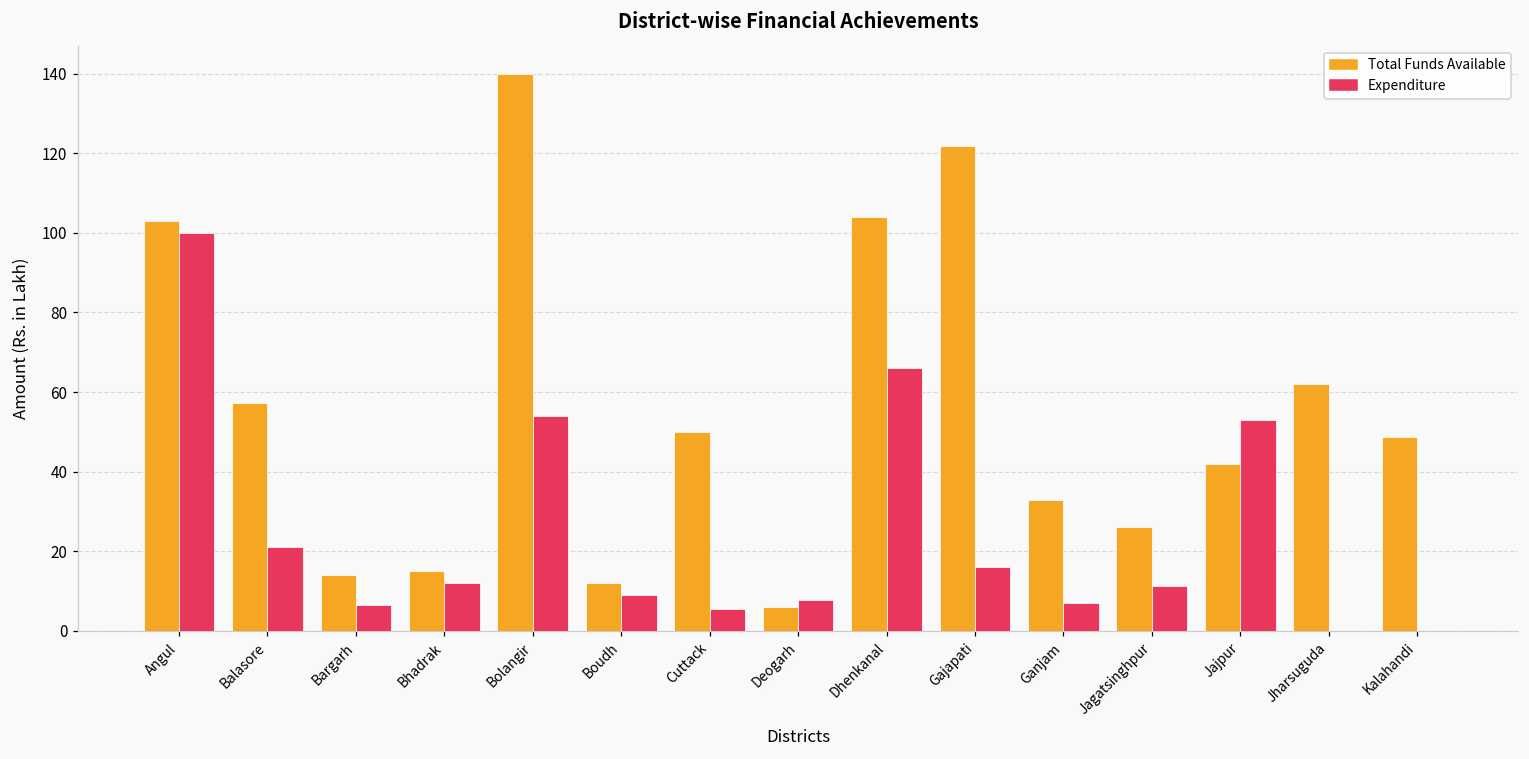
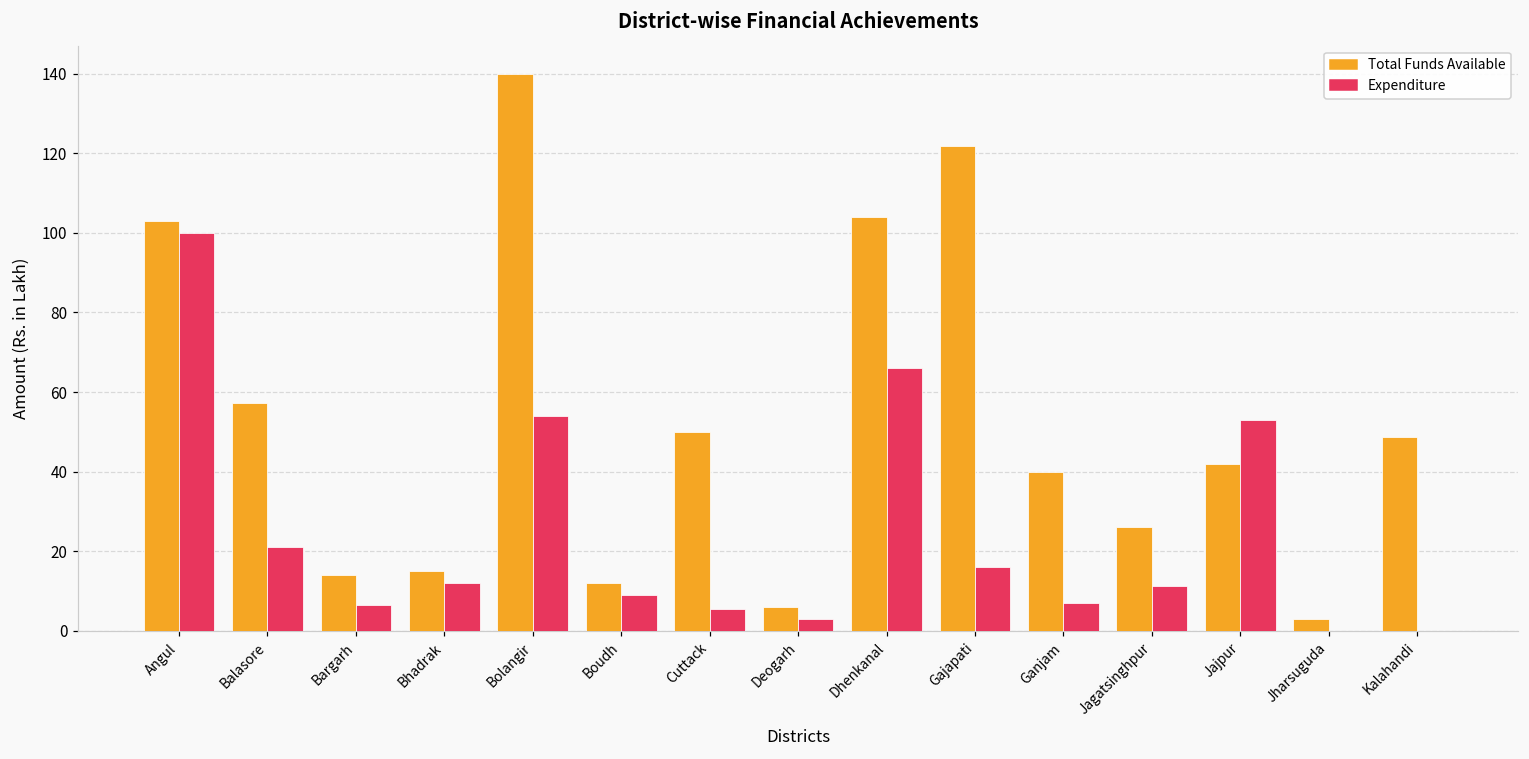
Expenditure, Deogarh: 8 -> 3
Total Funds Available, Ganjam: 33 -> 40
Total Funds Available, Jharsuguda: 62 -> 3
